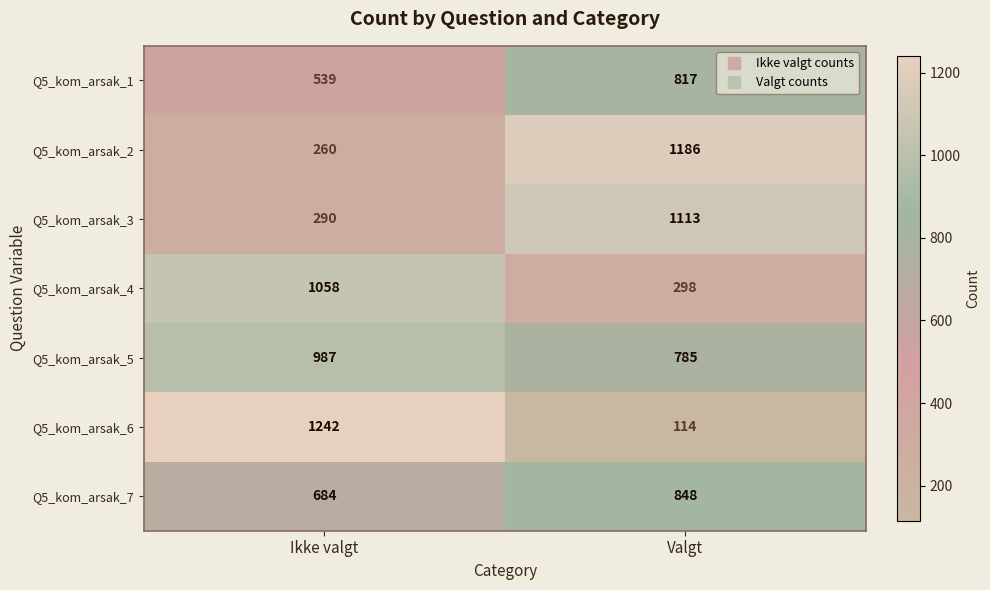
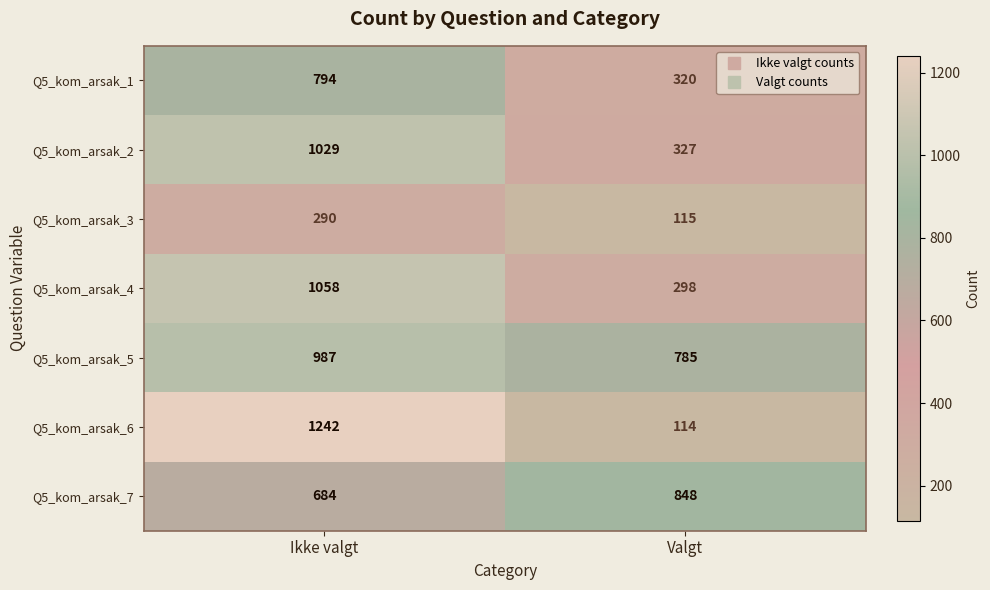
Q5_kom_arsak_1, Ikke valgt: 539 -> 794
Q5_kom_arsak_1, Valgt: 817 -> 320
Q5_kom_arsak_2, Ikke valgt: 260 -> 1029
Q5_kom_arsak_2, Valgt: 1186 -> 327
Q5_kom_arsak_3, Valgt: 1113 -> 115
